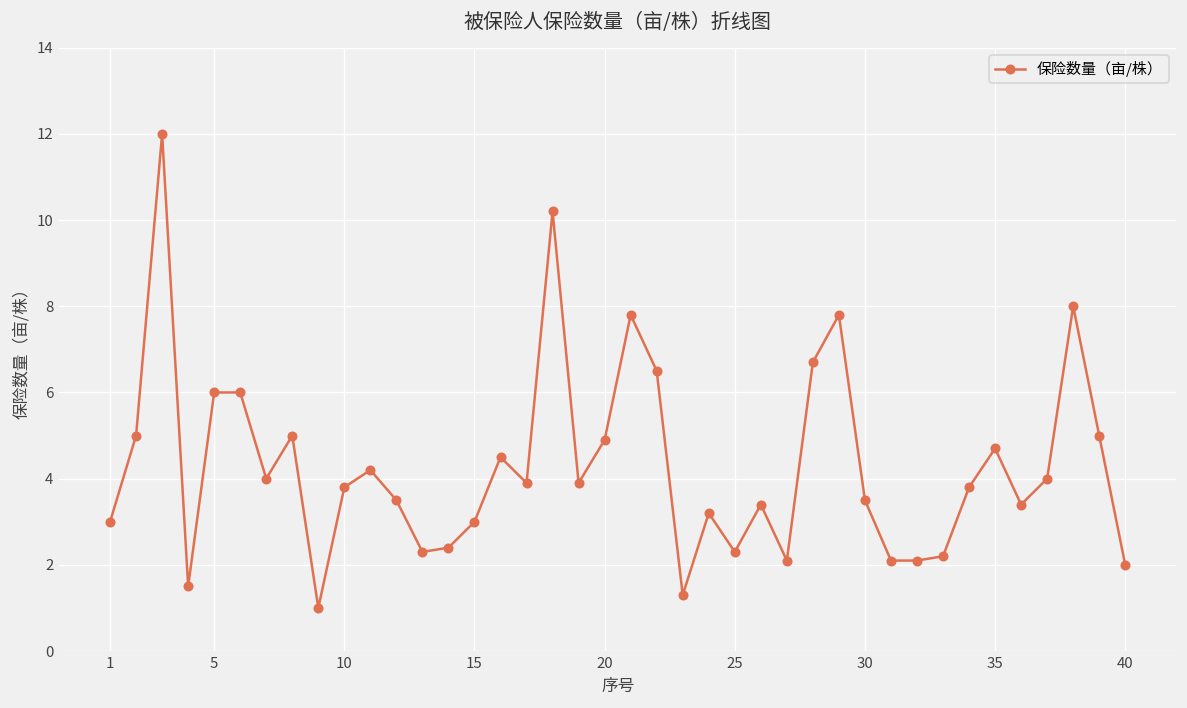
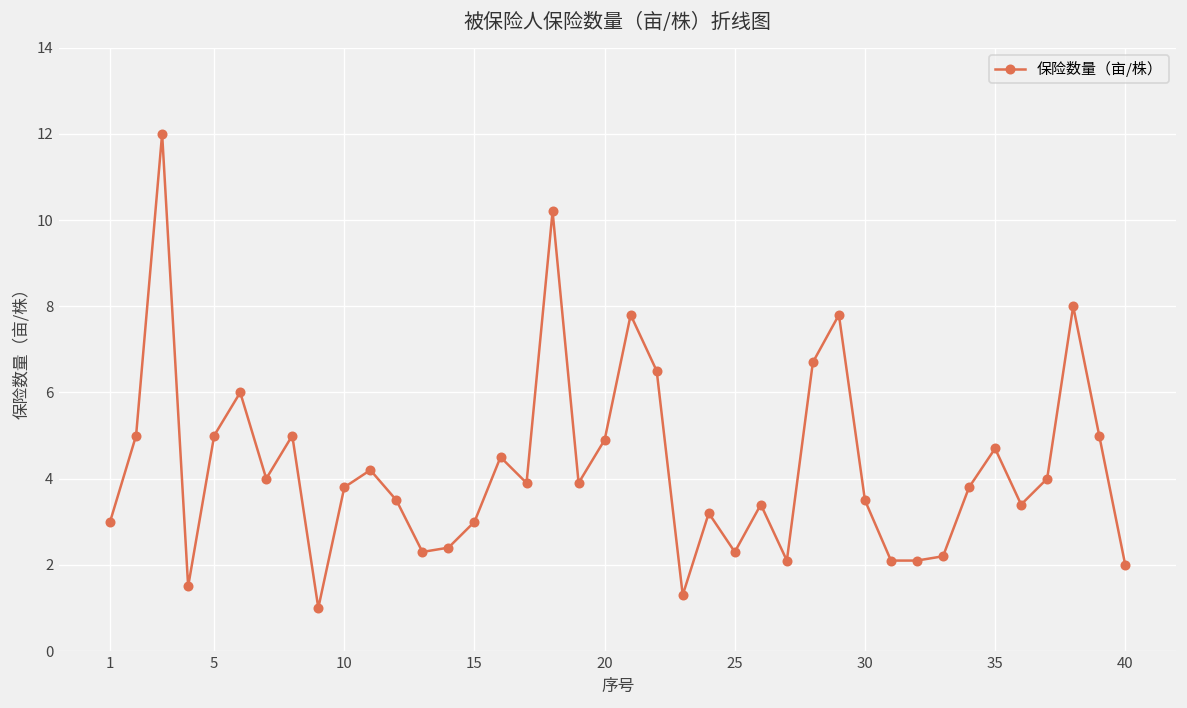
5: 6 -> 5
